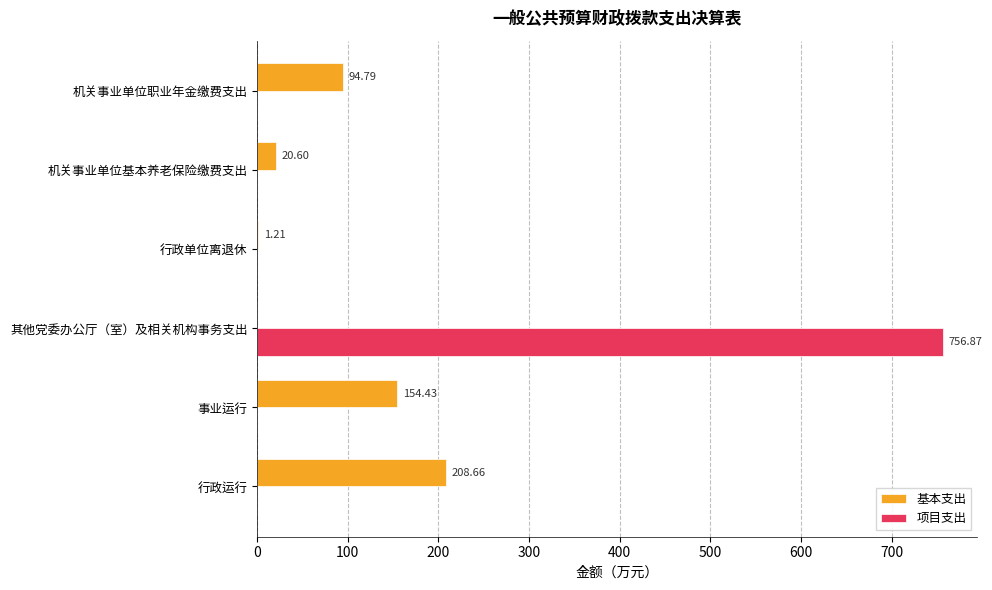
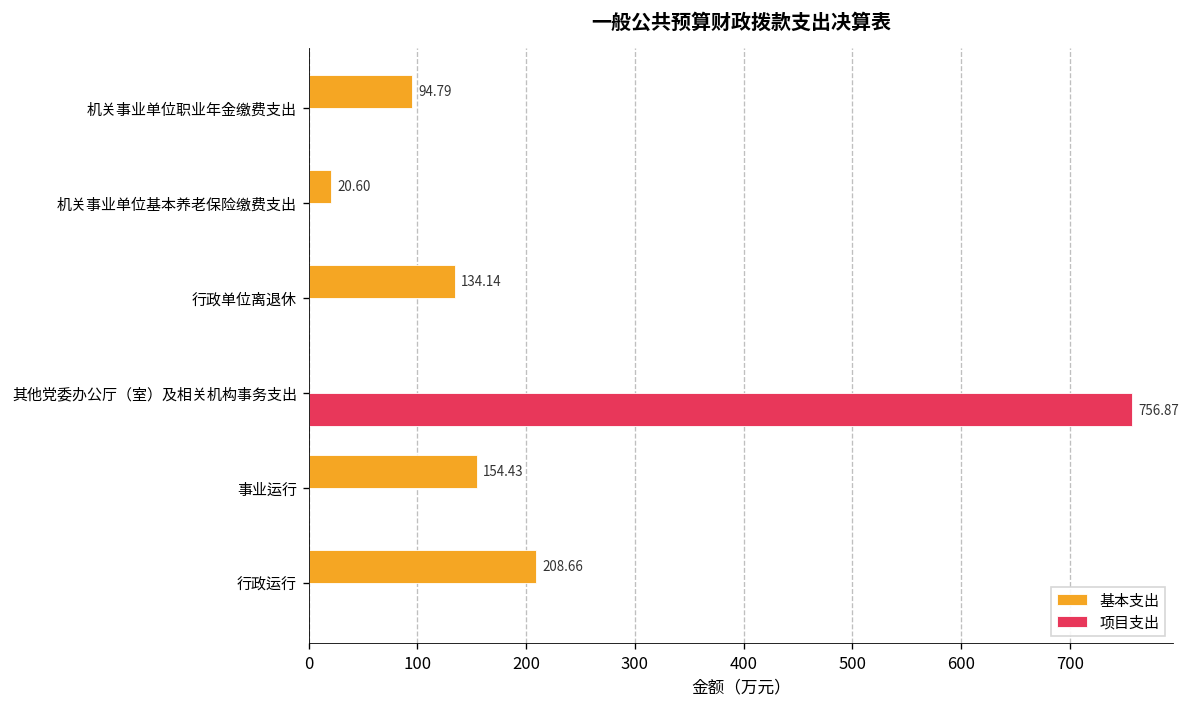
基本支出, 行政单位离退休: 1.21 -> 134.14
